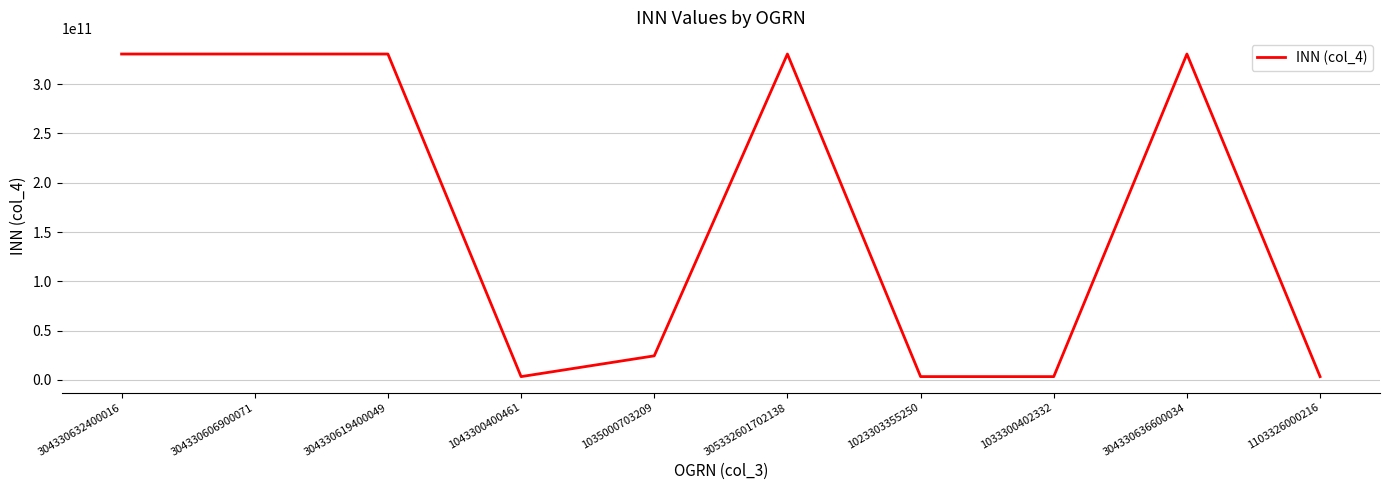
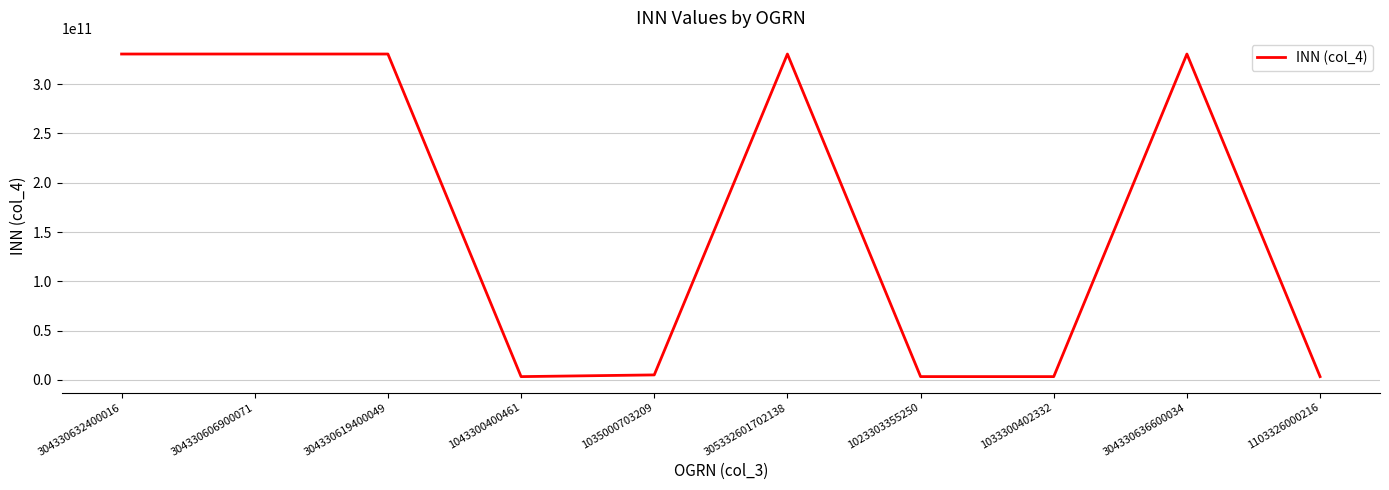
1035000703209: 20000000000 -> 10000000000
